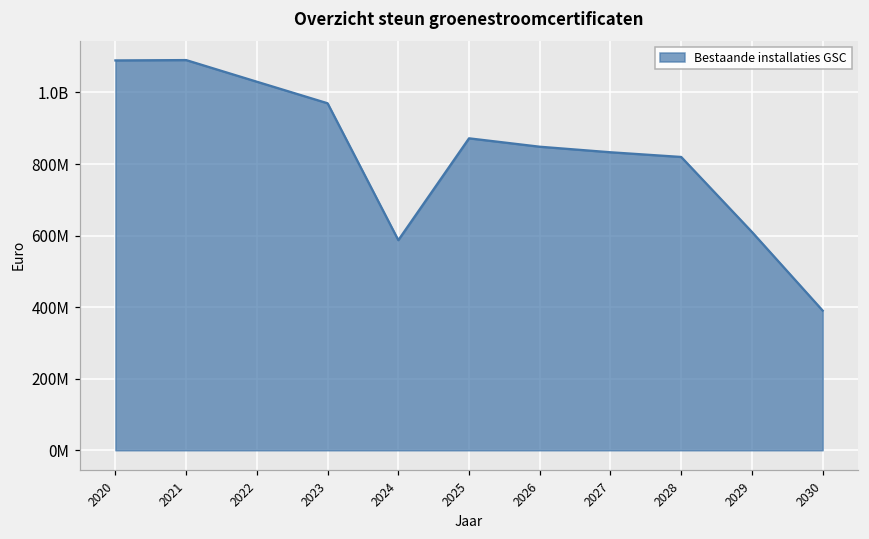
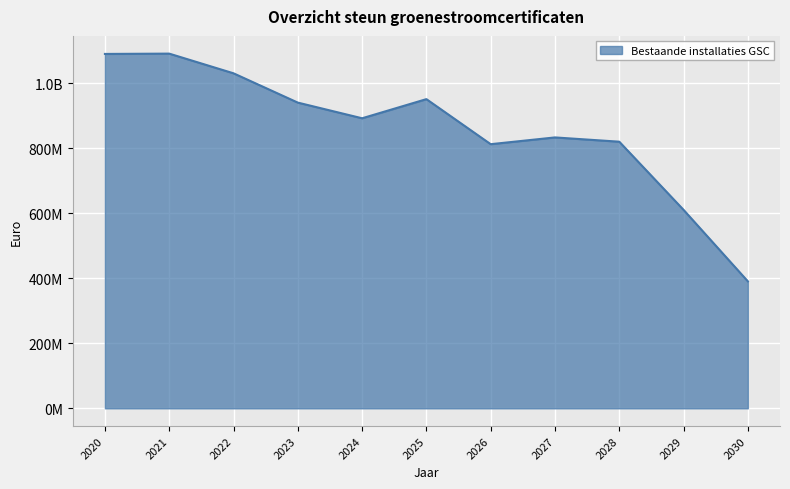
2023: 970000000 -> 940000000
2024: 590000000 -> 890000000
2025: 870000000 -> 950000000
2026: 850000000 -> 810000000
